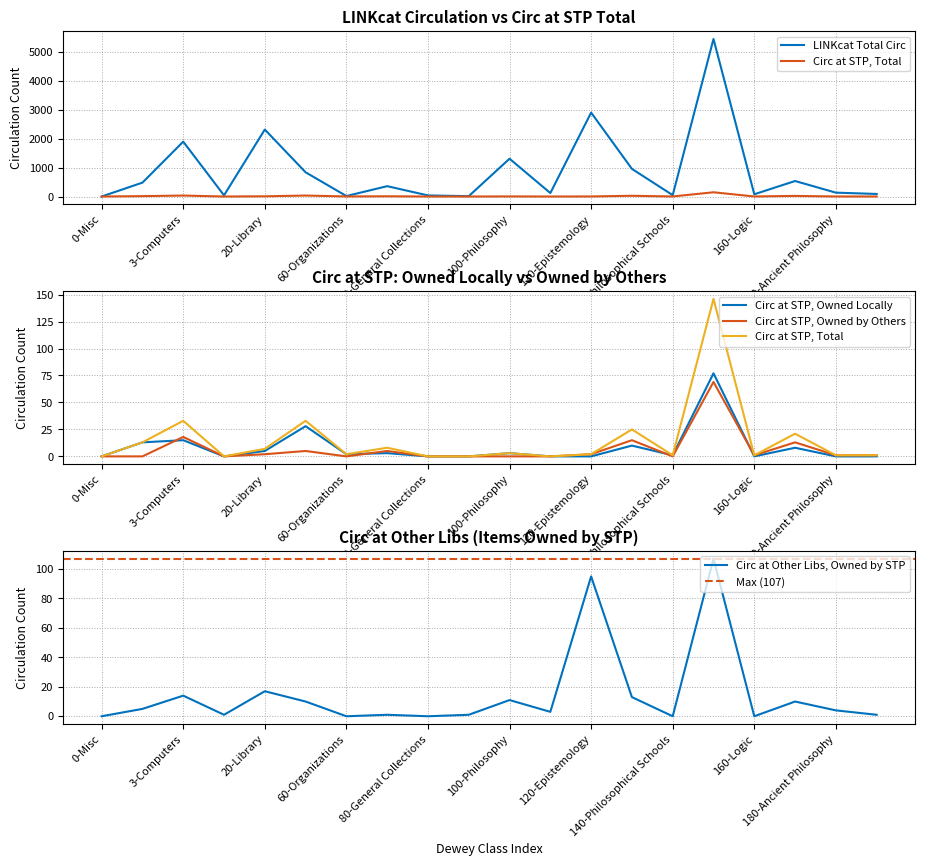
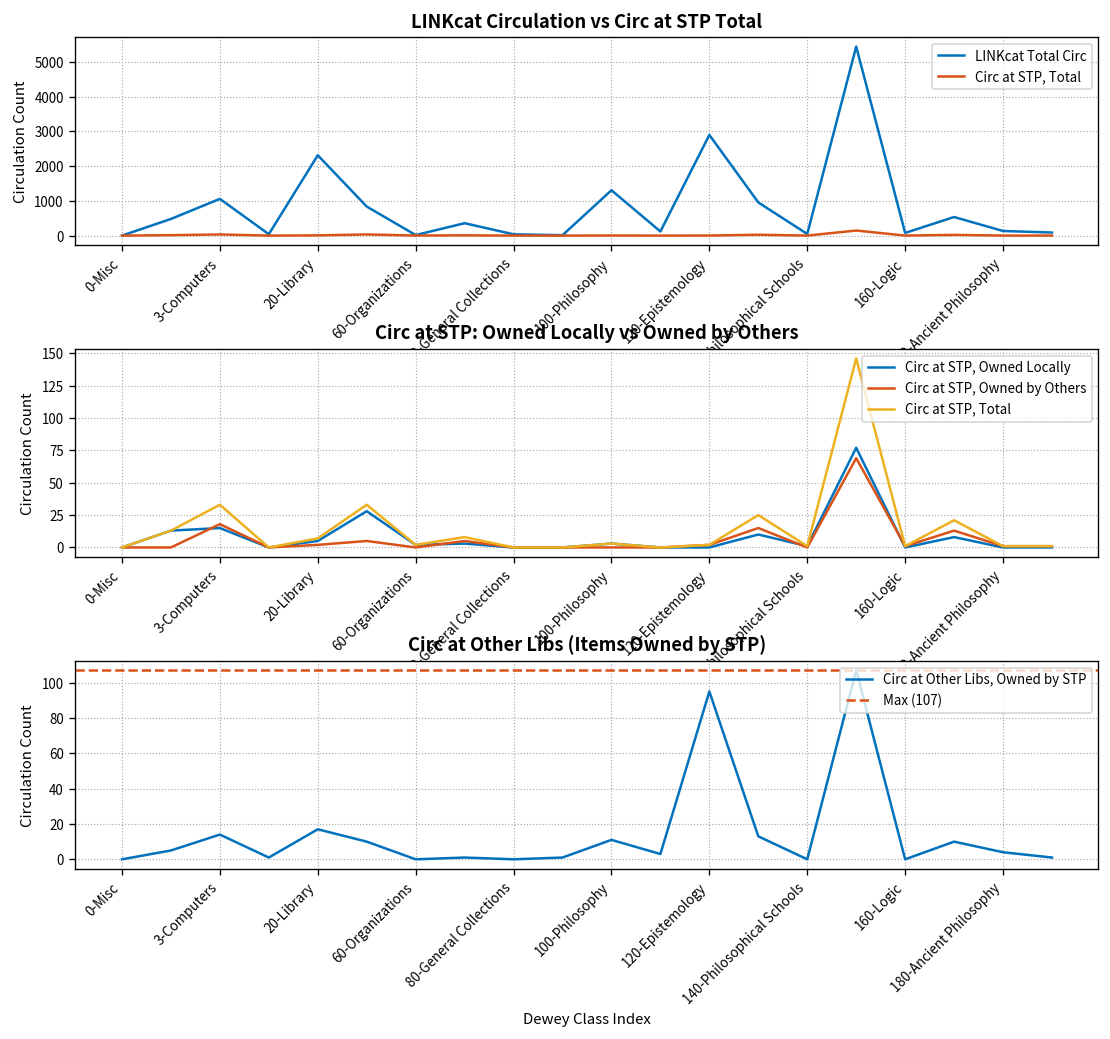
LINKcat Circulation vs Circ at STP Total, LINKcat Total Circ, 3-Computers: 1900 -> 1100
